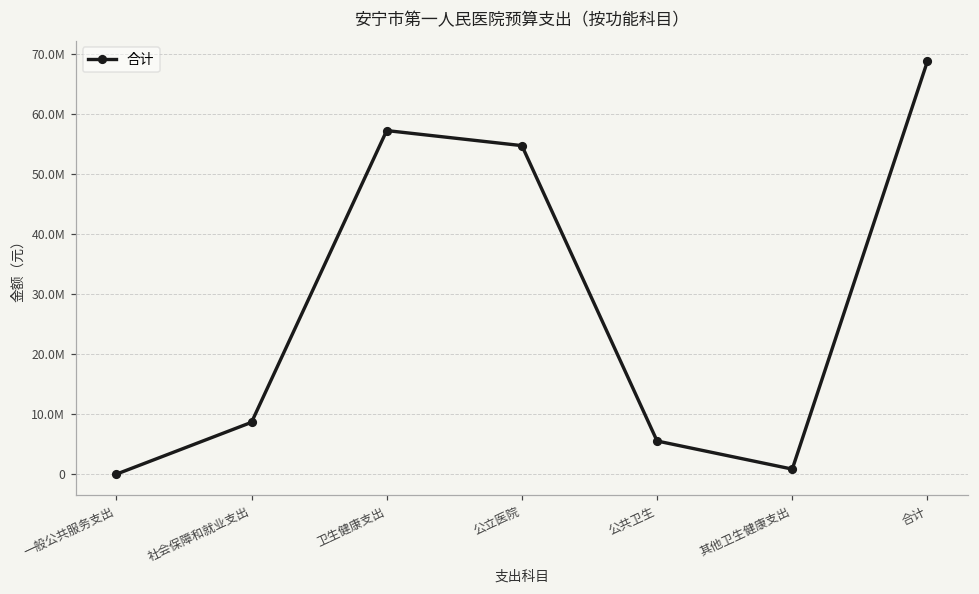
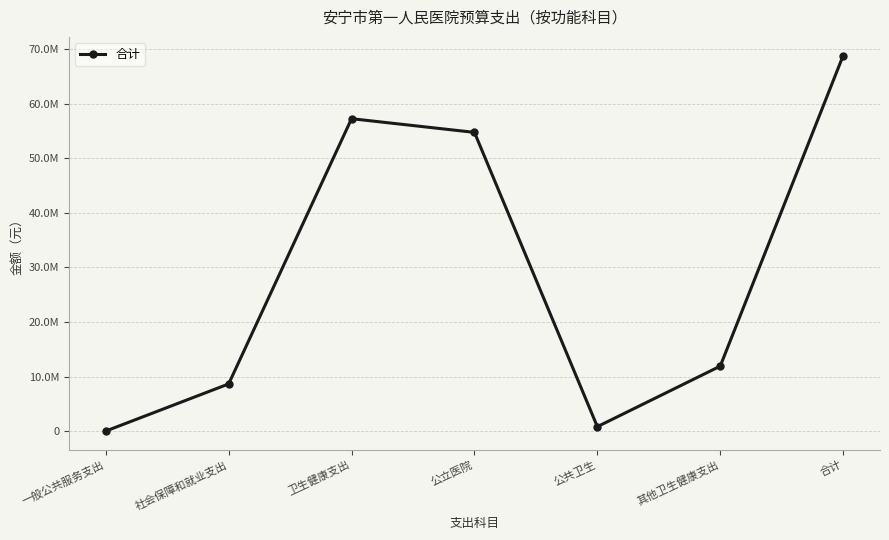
公共卫生: 6000000 -> 1000000
其他卫生健康支出: 1000000 -> 12000000
